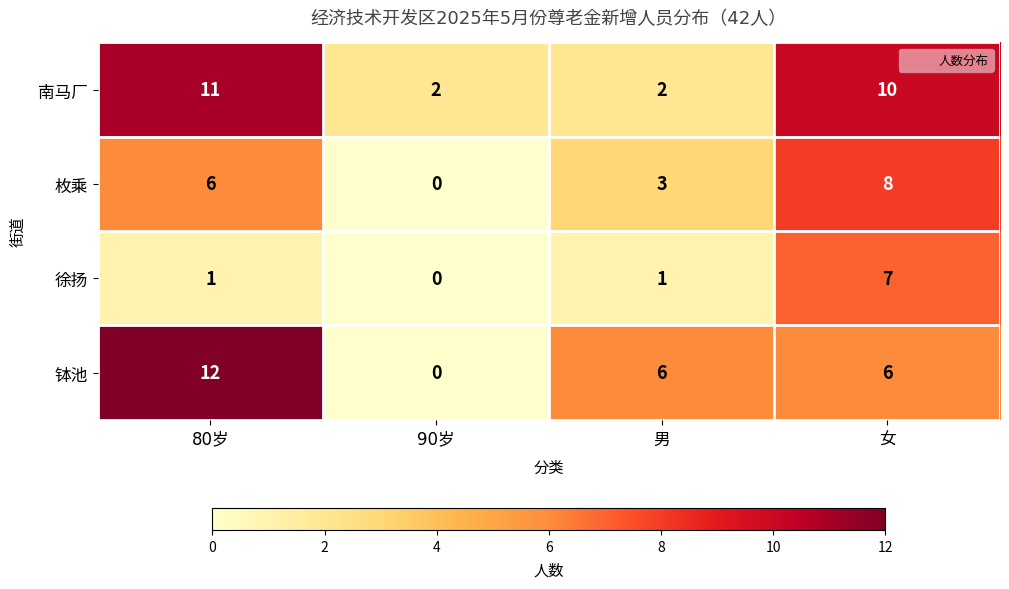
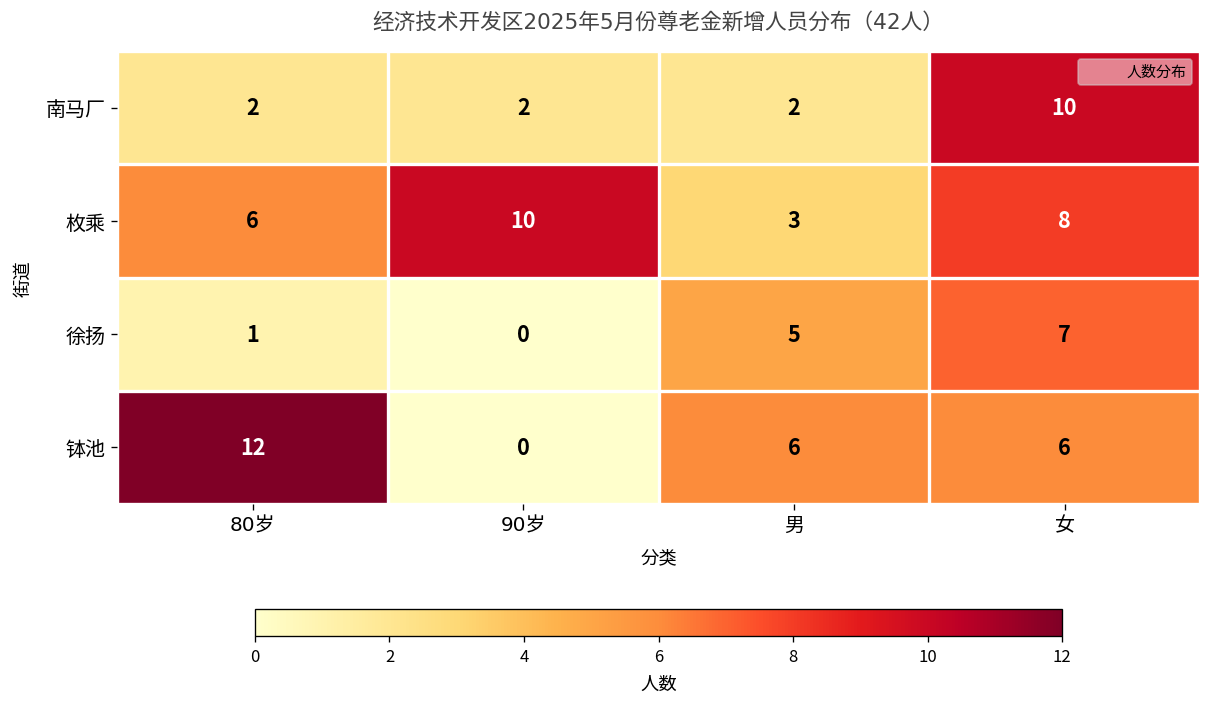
南马厂, 80岁: 11 -> 2
枚乘, 90岁: 0 -> 10
徐扬, 男: 1 -> 5
